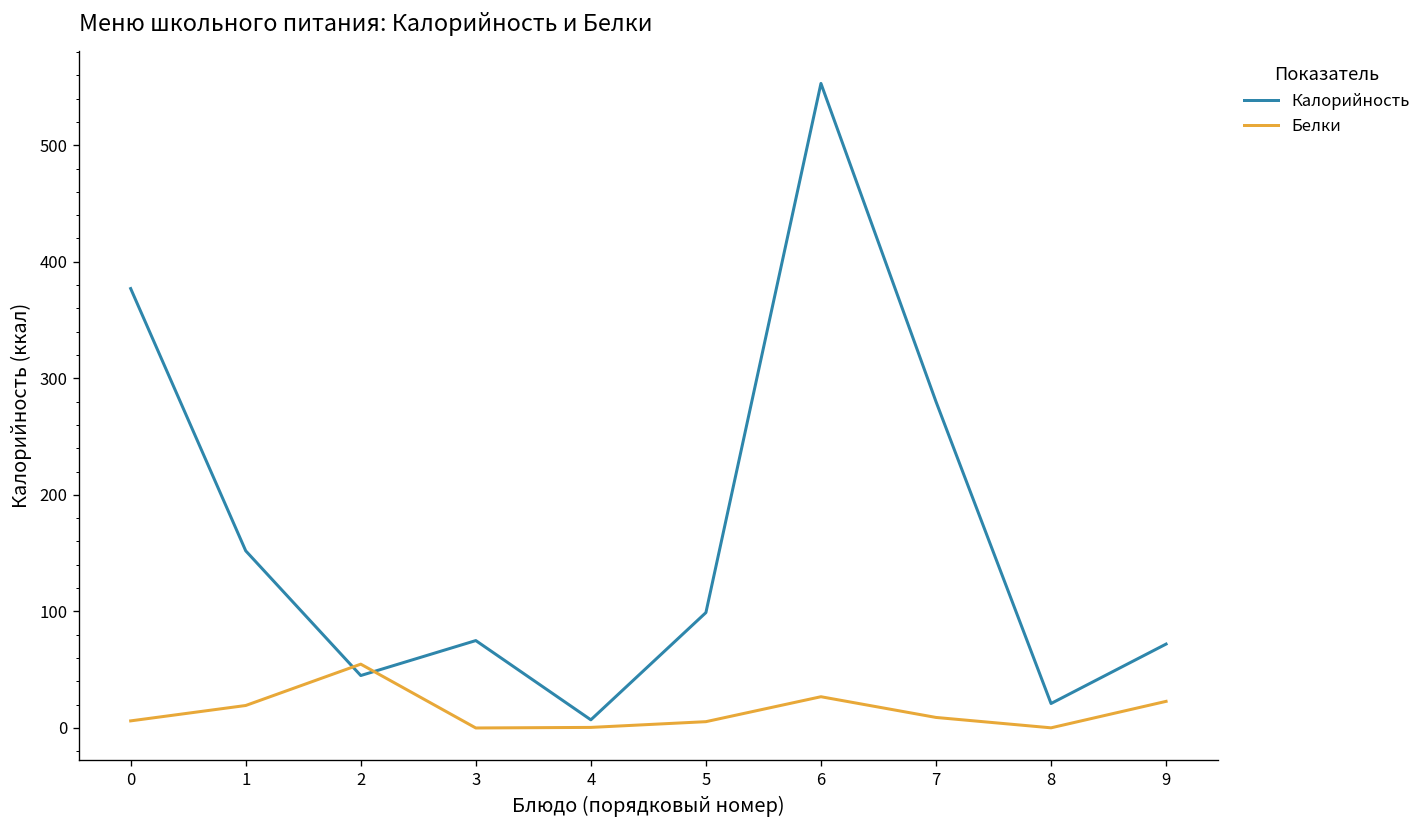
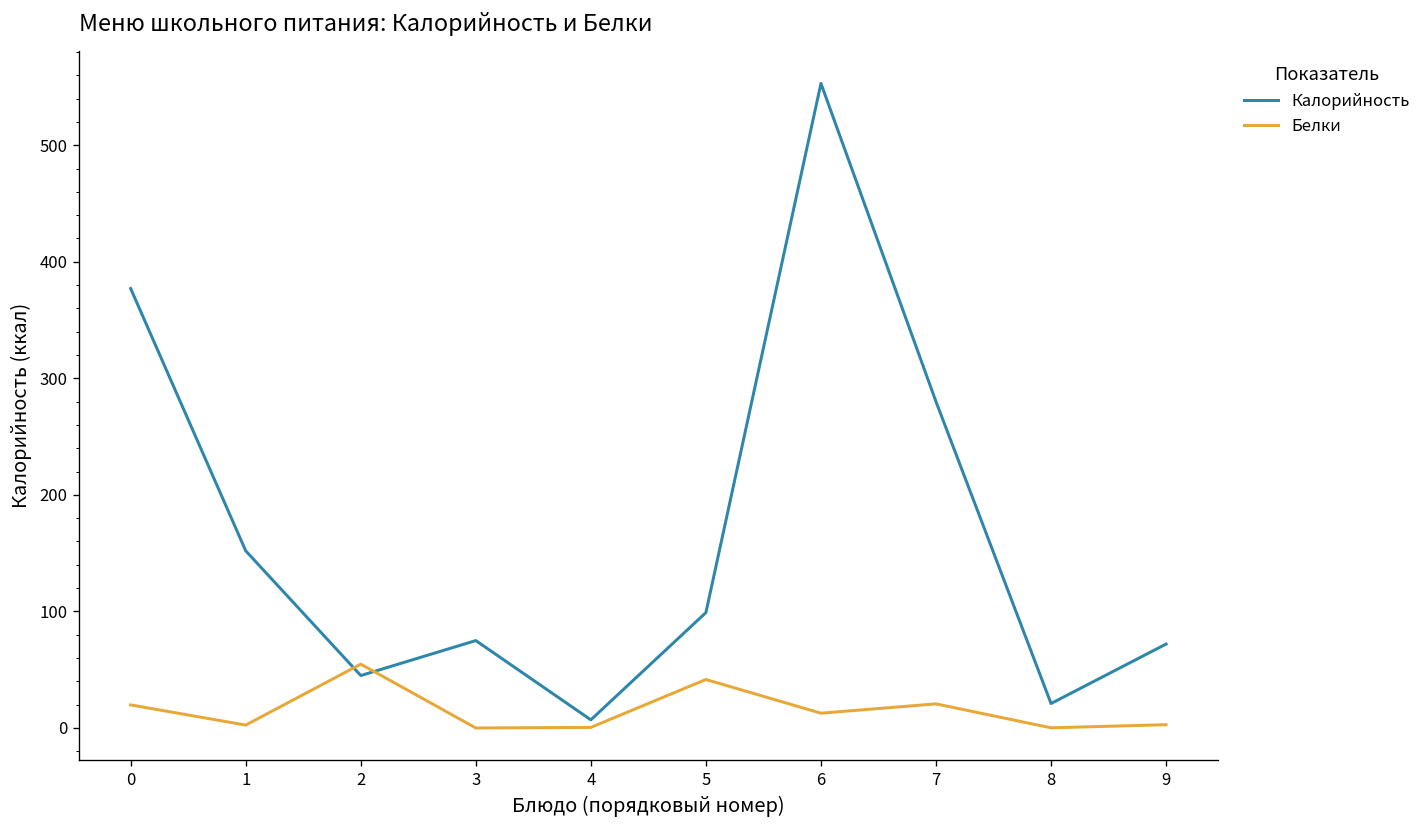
Белки, 0: 10 -> 20
Белки, 1: 20 -> 0
Белки, 5: 10 -> 40
Белки, 6: 30 -> 10
Белки, 7: 10 -> 20
Белки, 9: 20 -> 0
